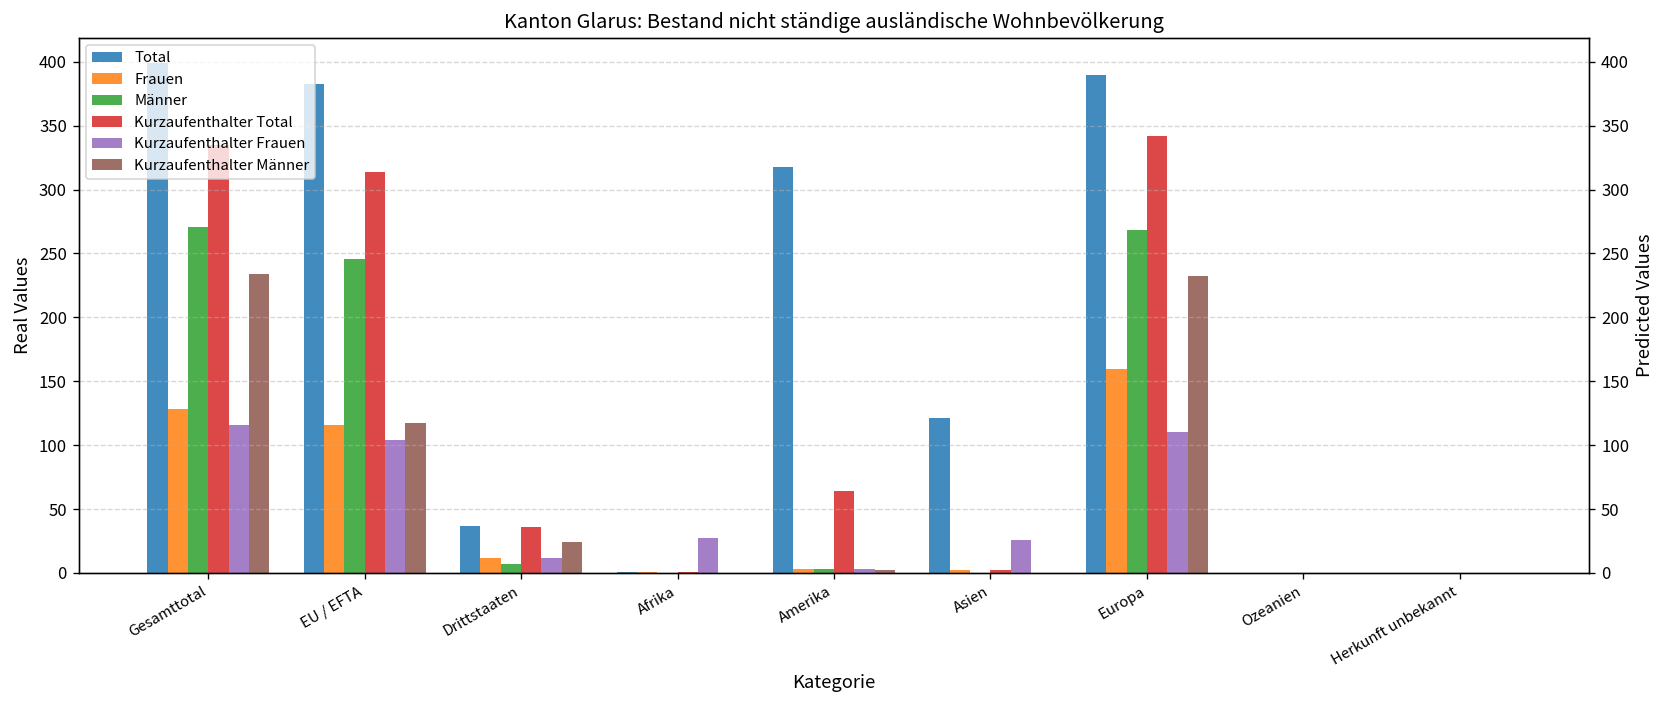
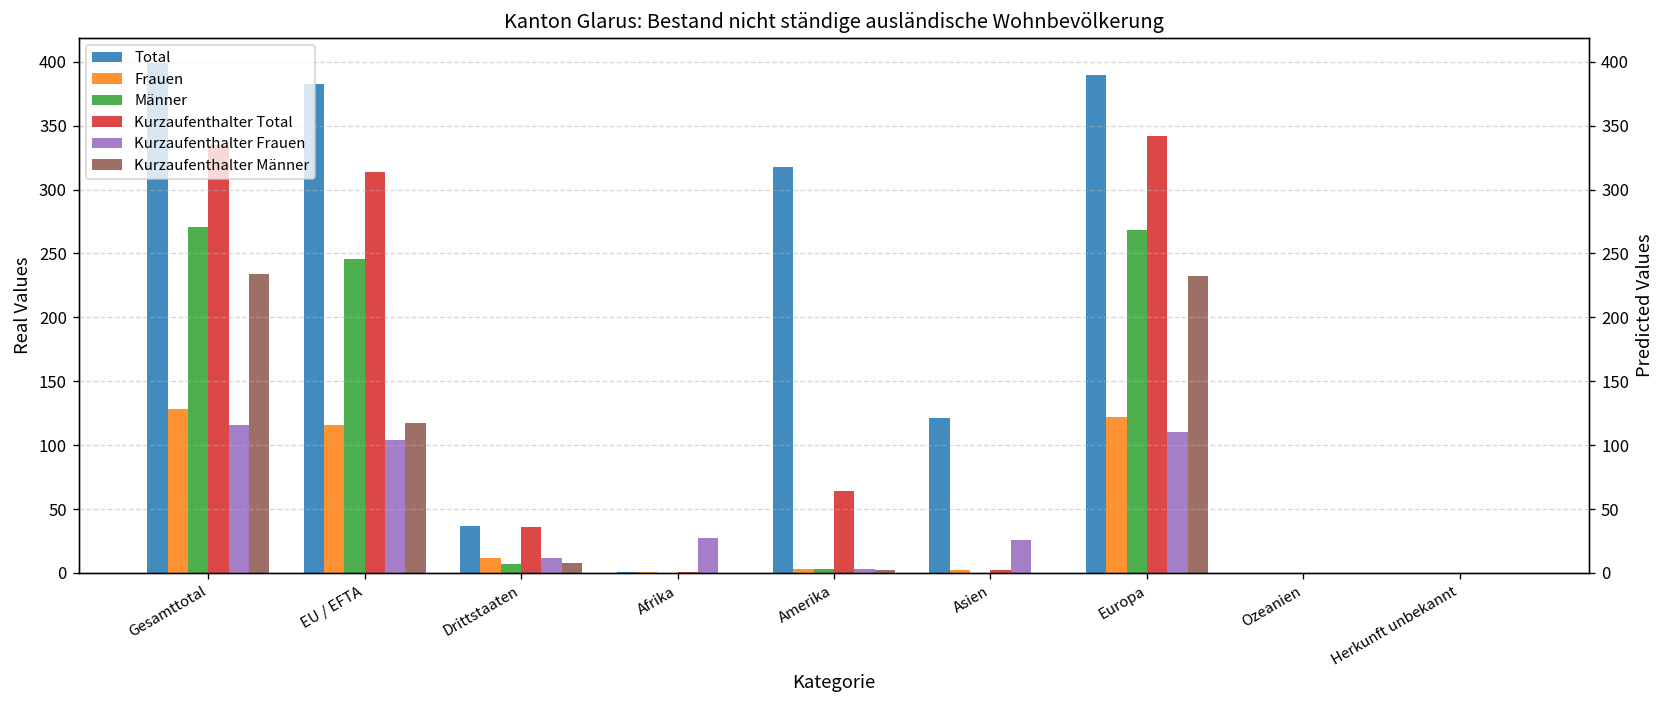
Kurzaufenthalter Männer, Drittstaaten: 24 -> 8
Frauen, Europa: 160 -> 122
